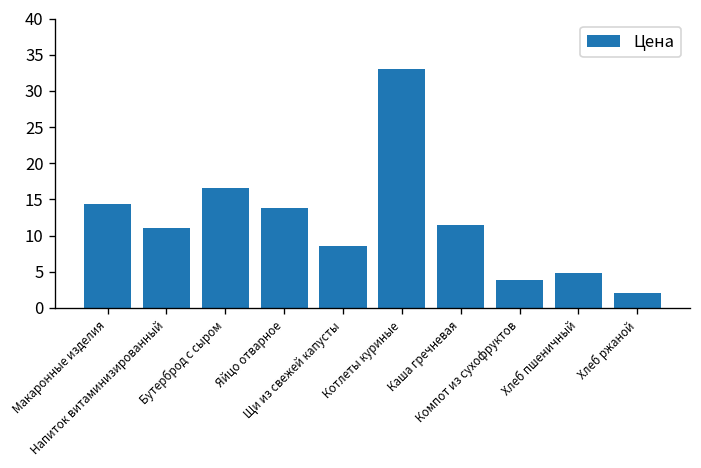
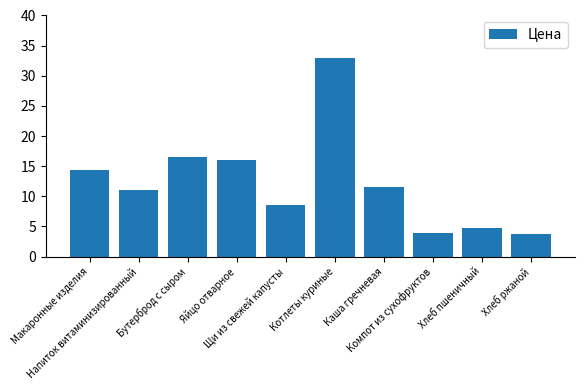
Яйцо отварное: 14 -> 16
Хлеб ржаной: 2 -> 4
